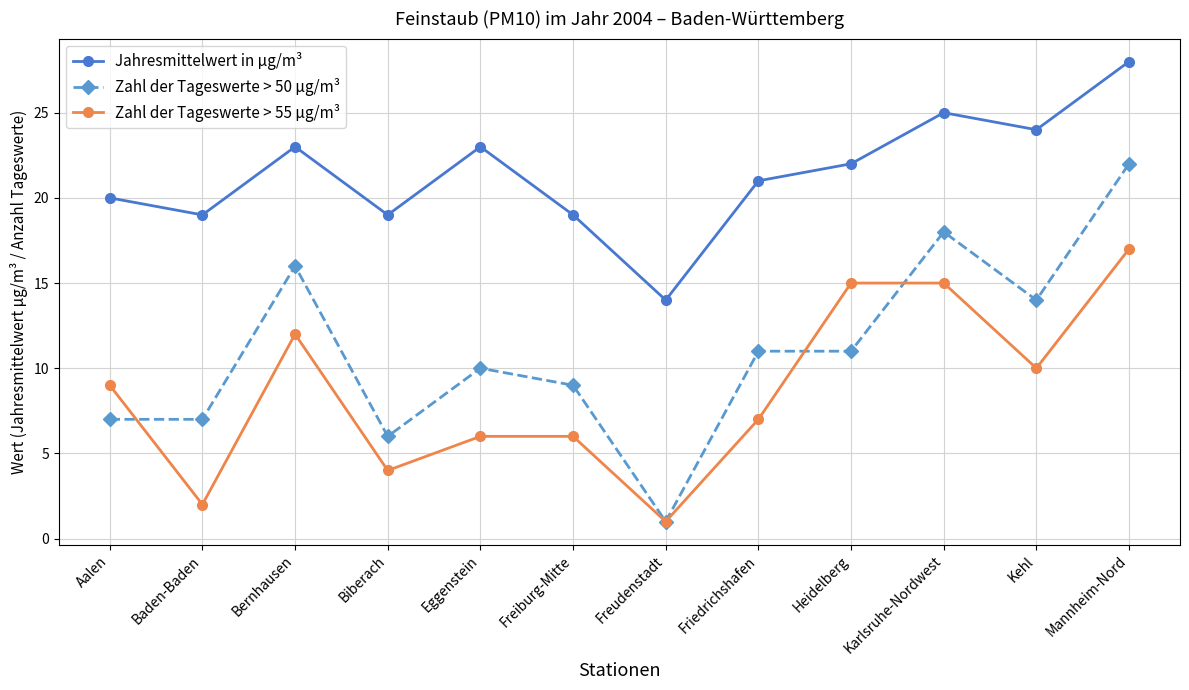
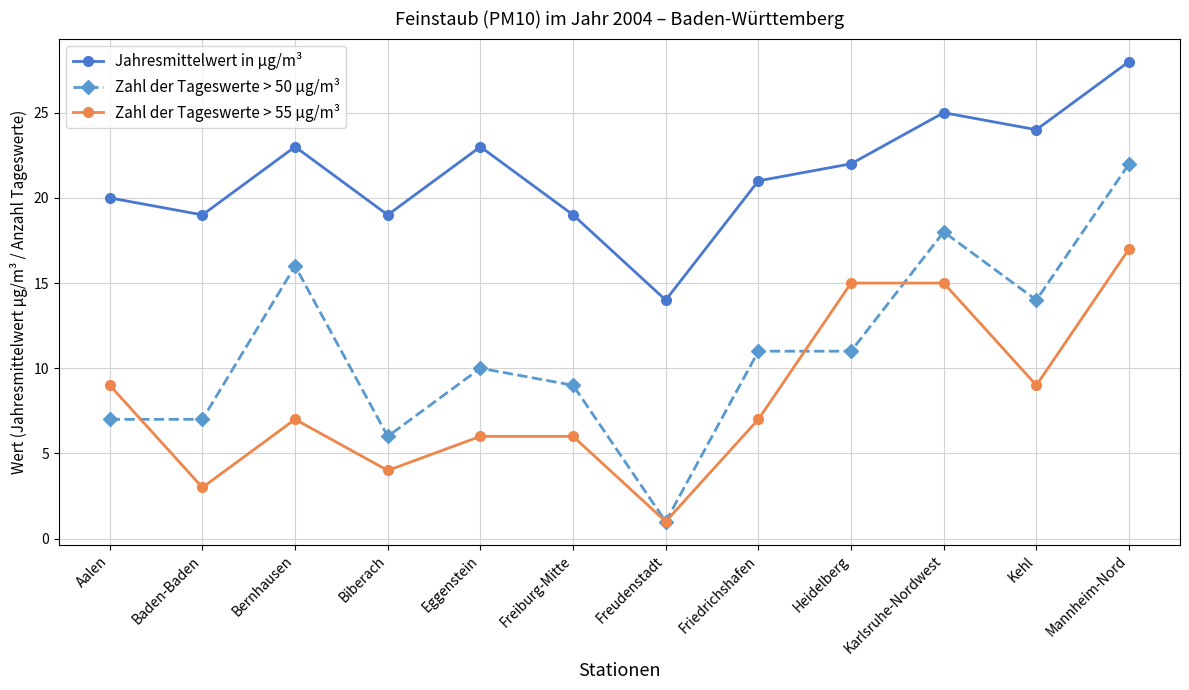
Zahl der Tageswerte > 55 µg/m³, Baden-Baden: 2 -> 3
Zahl der Tageswerte > 55 µg/m³, Bernhausen: 12 -> 7
Zahl der Tageswerte > 55 µg/m³, Kehl: 10 -> 9
